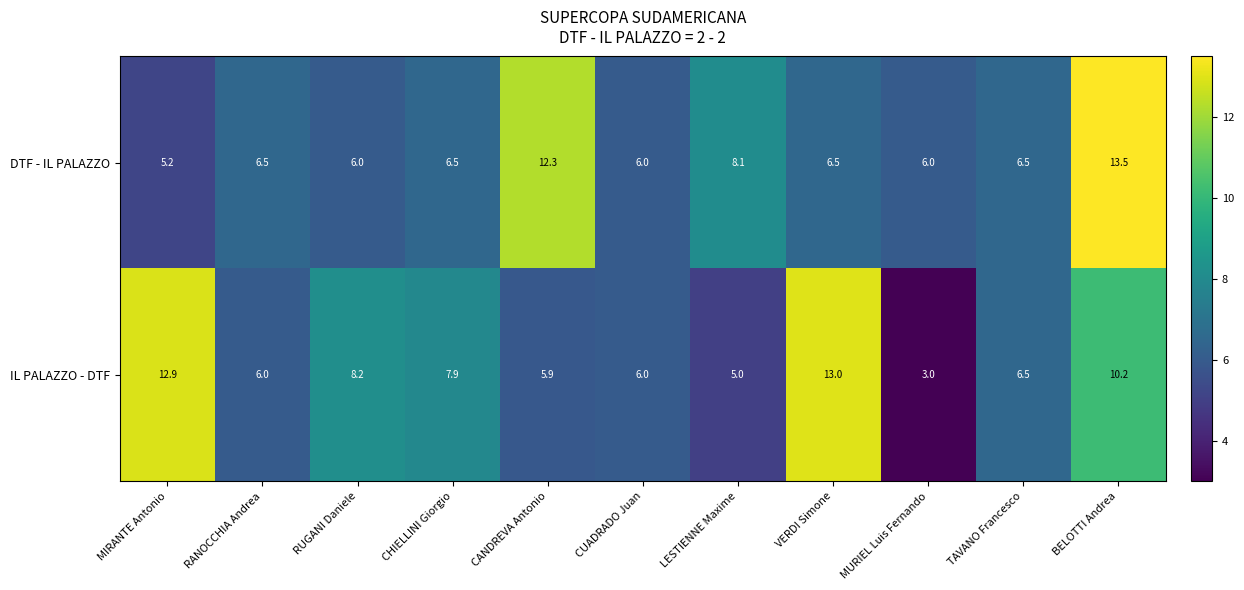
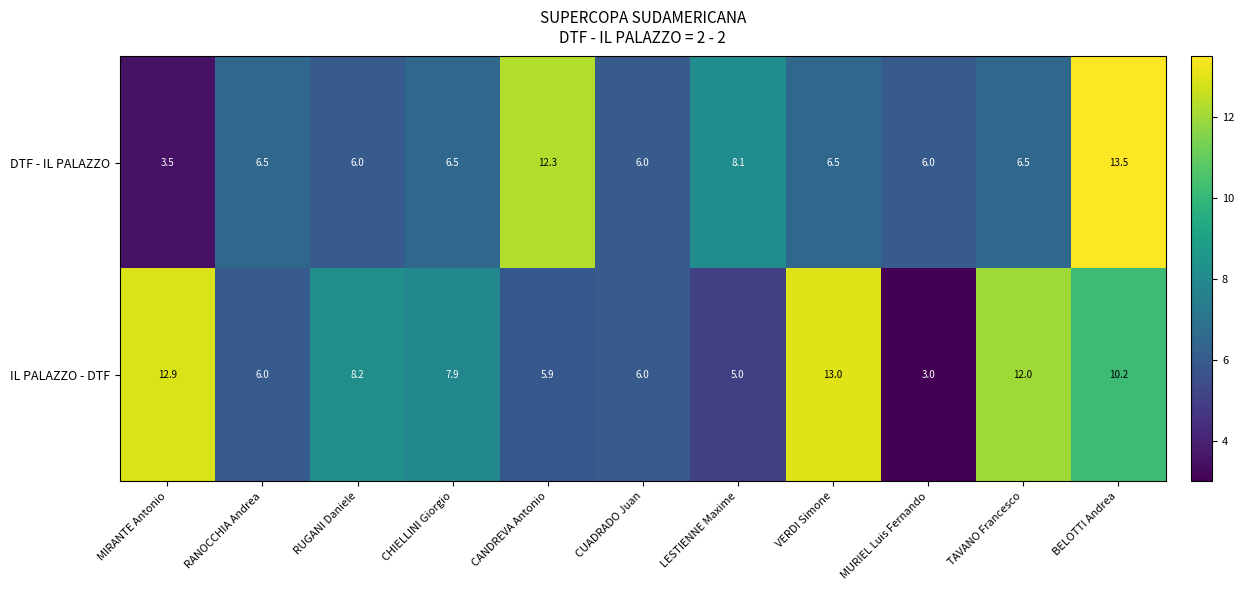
DTF - IL PALAZZO, MIRANTE Antonio: 5.2 -> 3.5
IL PALAZZO - DTF, TAVANO Francesco: 6.5 -> 12.0
